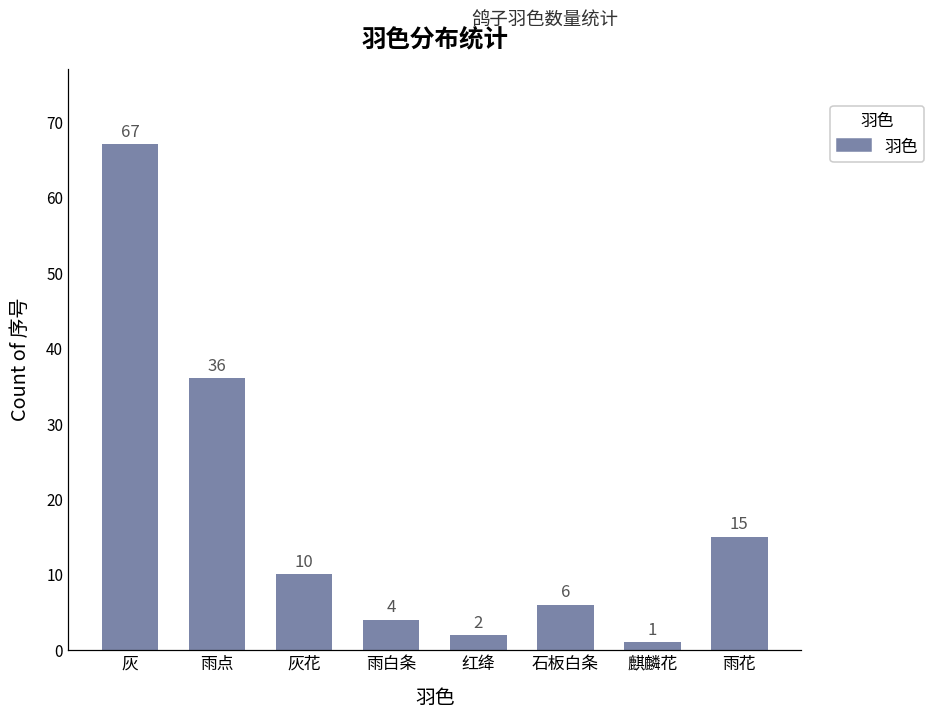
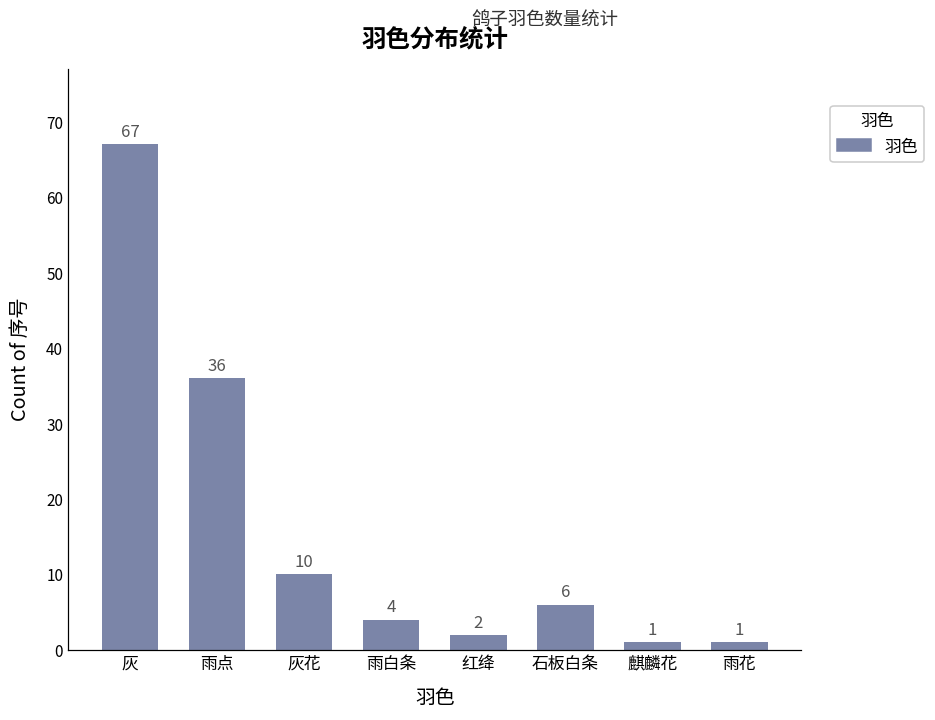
雨花: 15 -> 1
